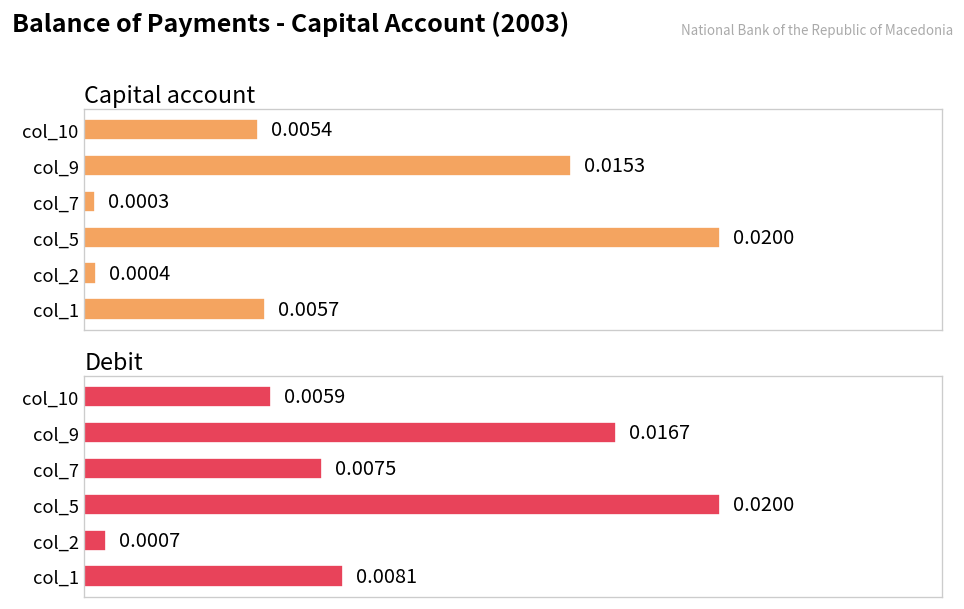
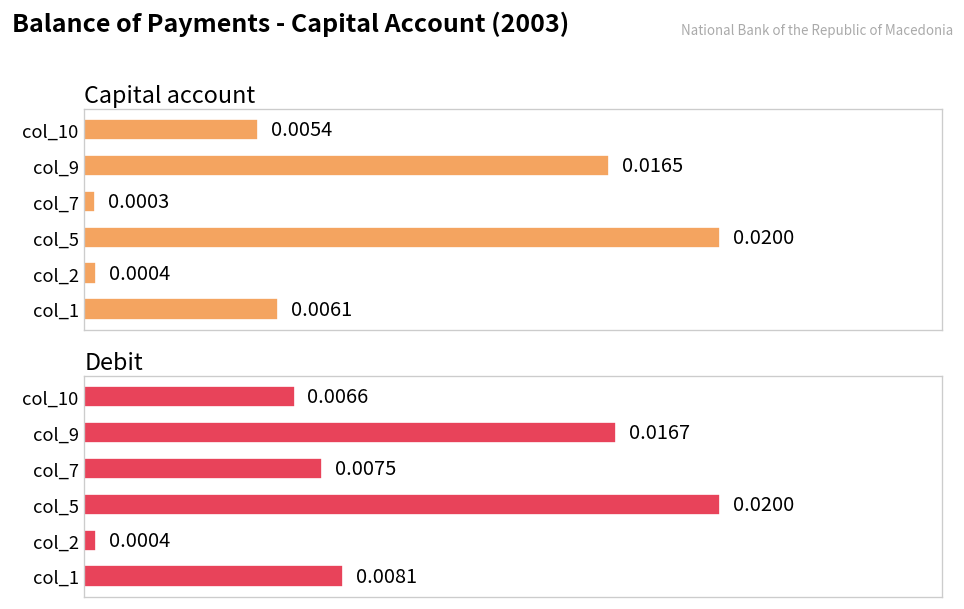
Capital account, col_9: 0.0153 -> 0.0165
Capital account, col_1: 0.0057 -> 0.0061
Debit, col_10: 0.0059 -> 0.0066
Debit, col_2: 0.0007 -> 0.0004
